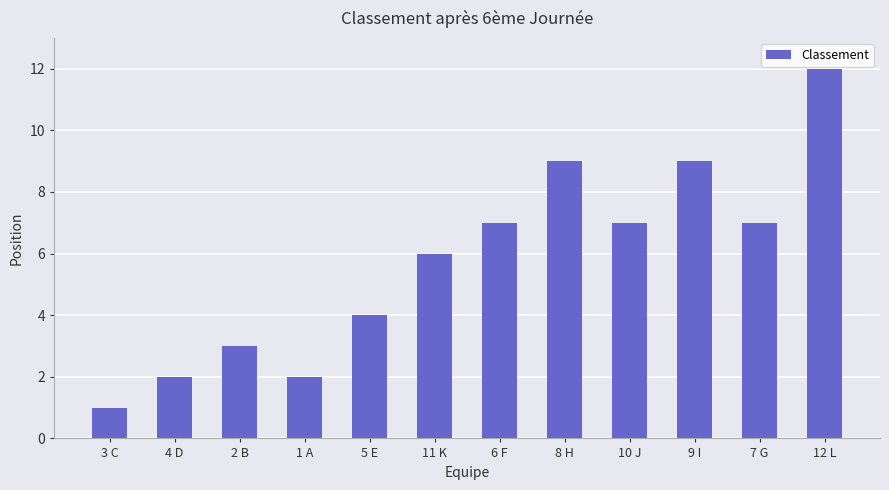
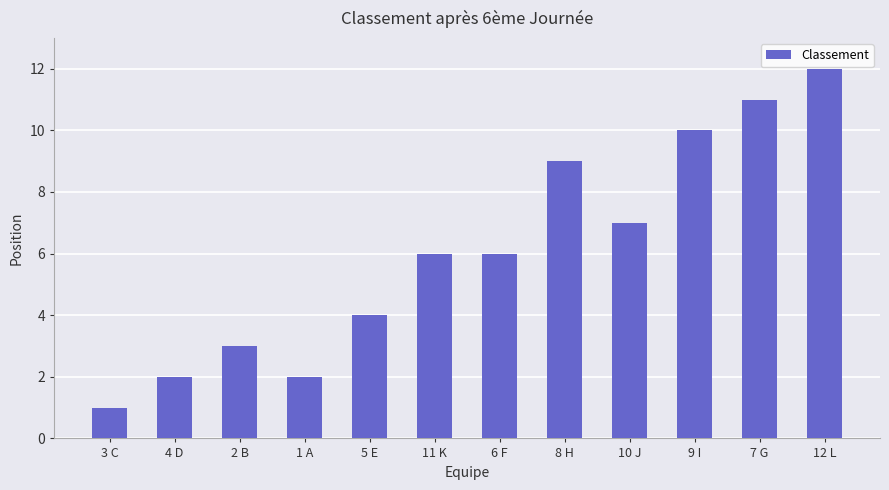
6 F: 7 -> 6
9 I: 9 -> 10
7 G: 7 -> 11
